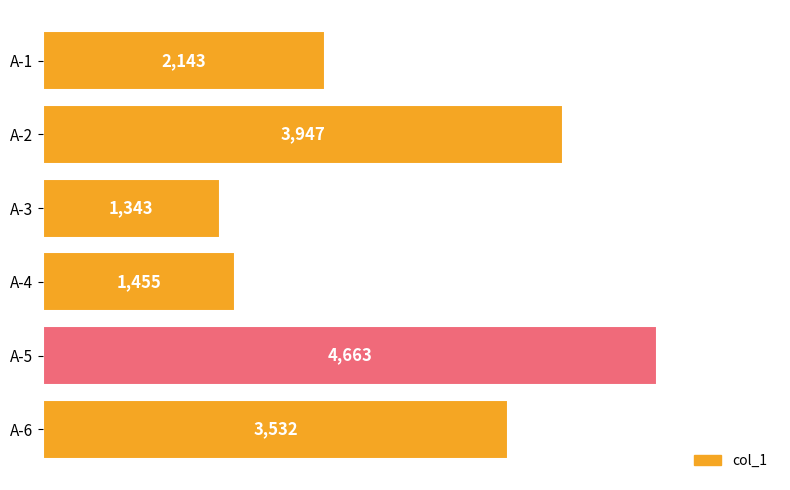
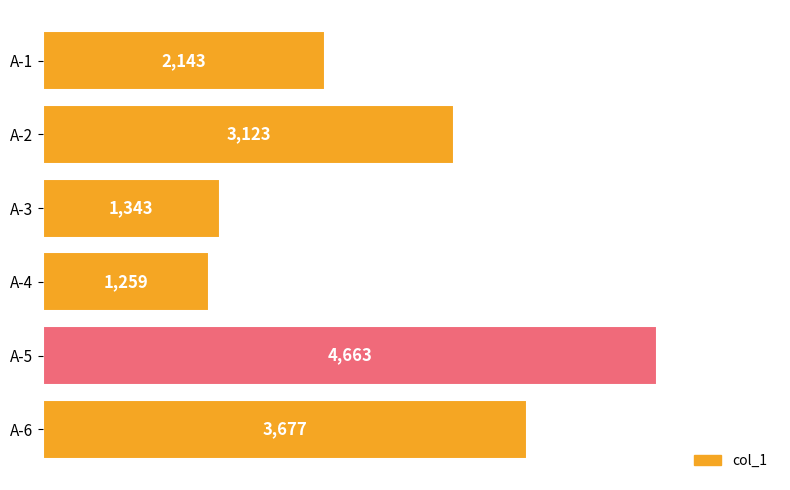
A-2: 3,947 -> 3,123
A-4: 1,455 -> 1,259
A-6: 3,532 -> 3,677
